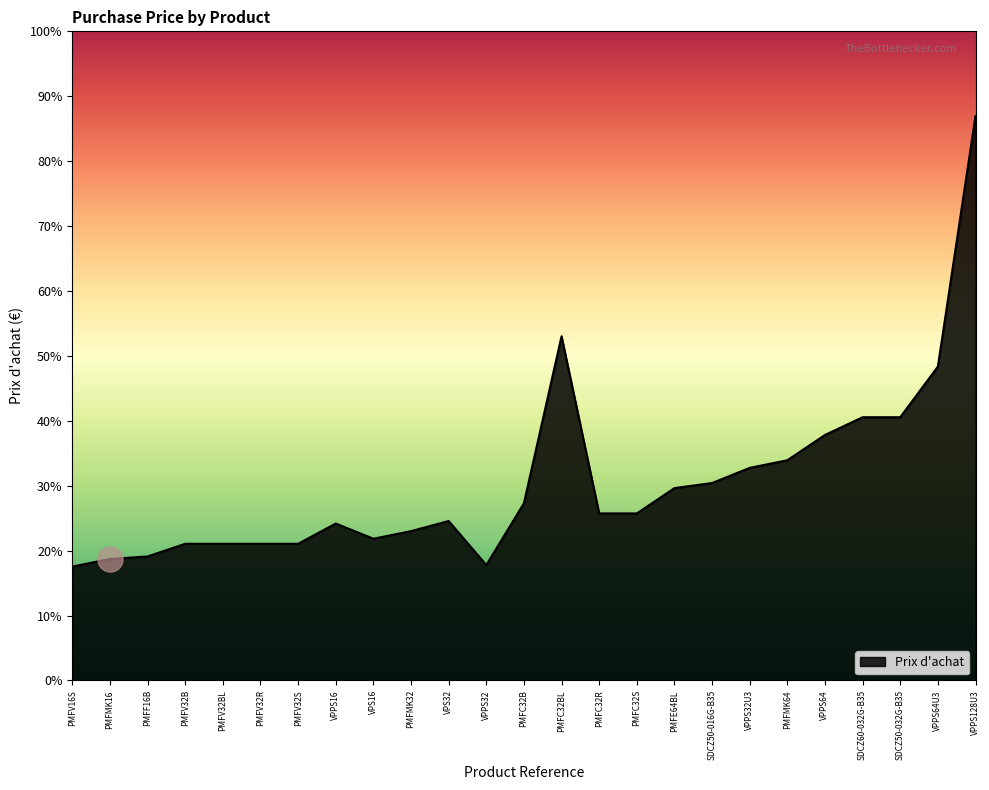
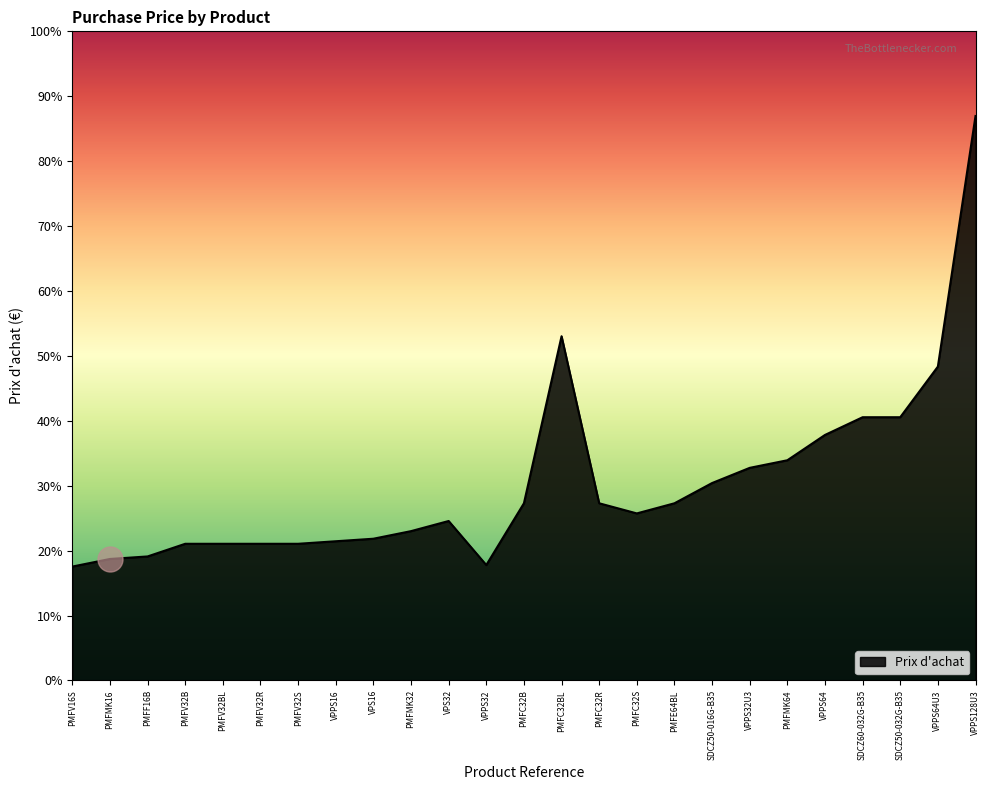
Prix d'achat, VPPS16: 24% -> 21%
Prix d'achat, PMFC32R: 26% -> 27%
Prix d'achat, PMFE64BL: 30% -> 27%
